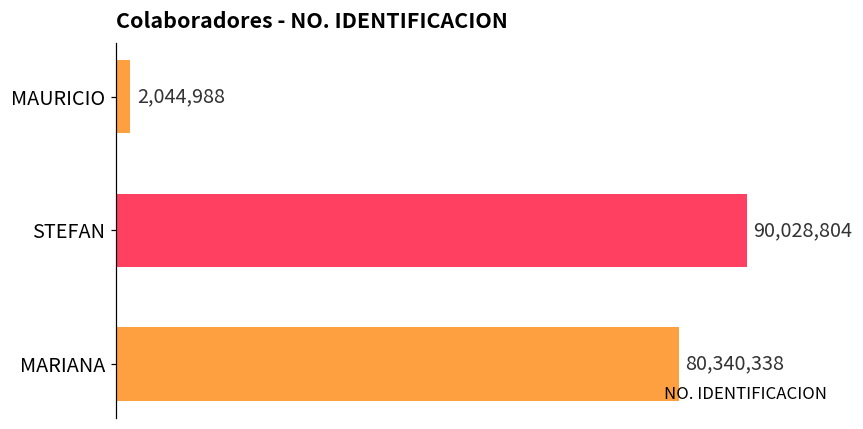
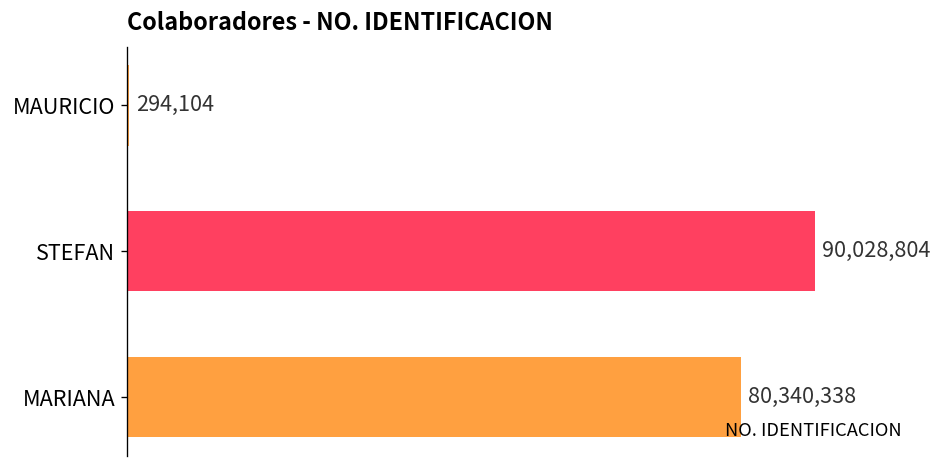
MAURICIO: 2,044,988 -> 294,104
